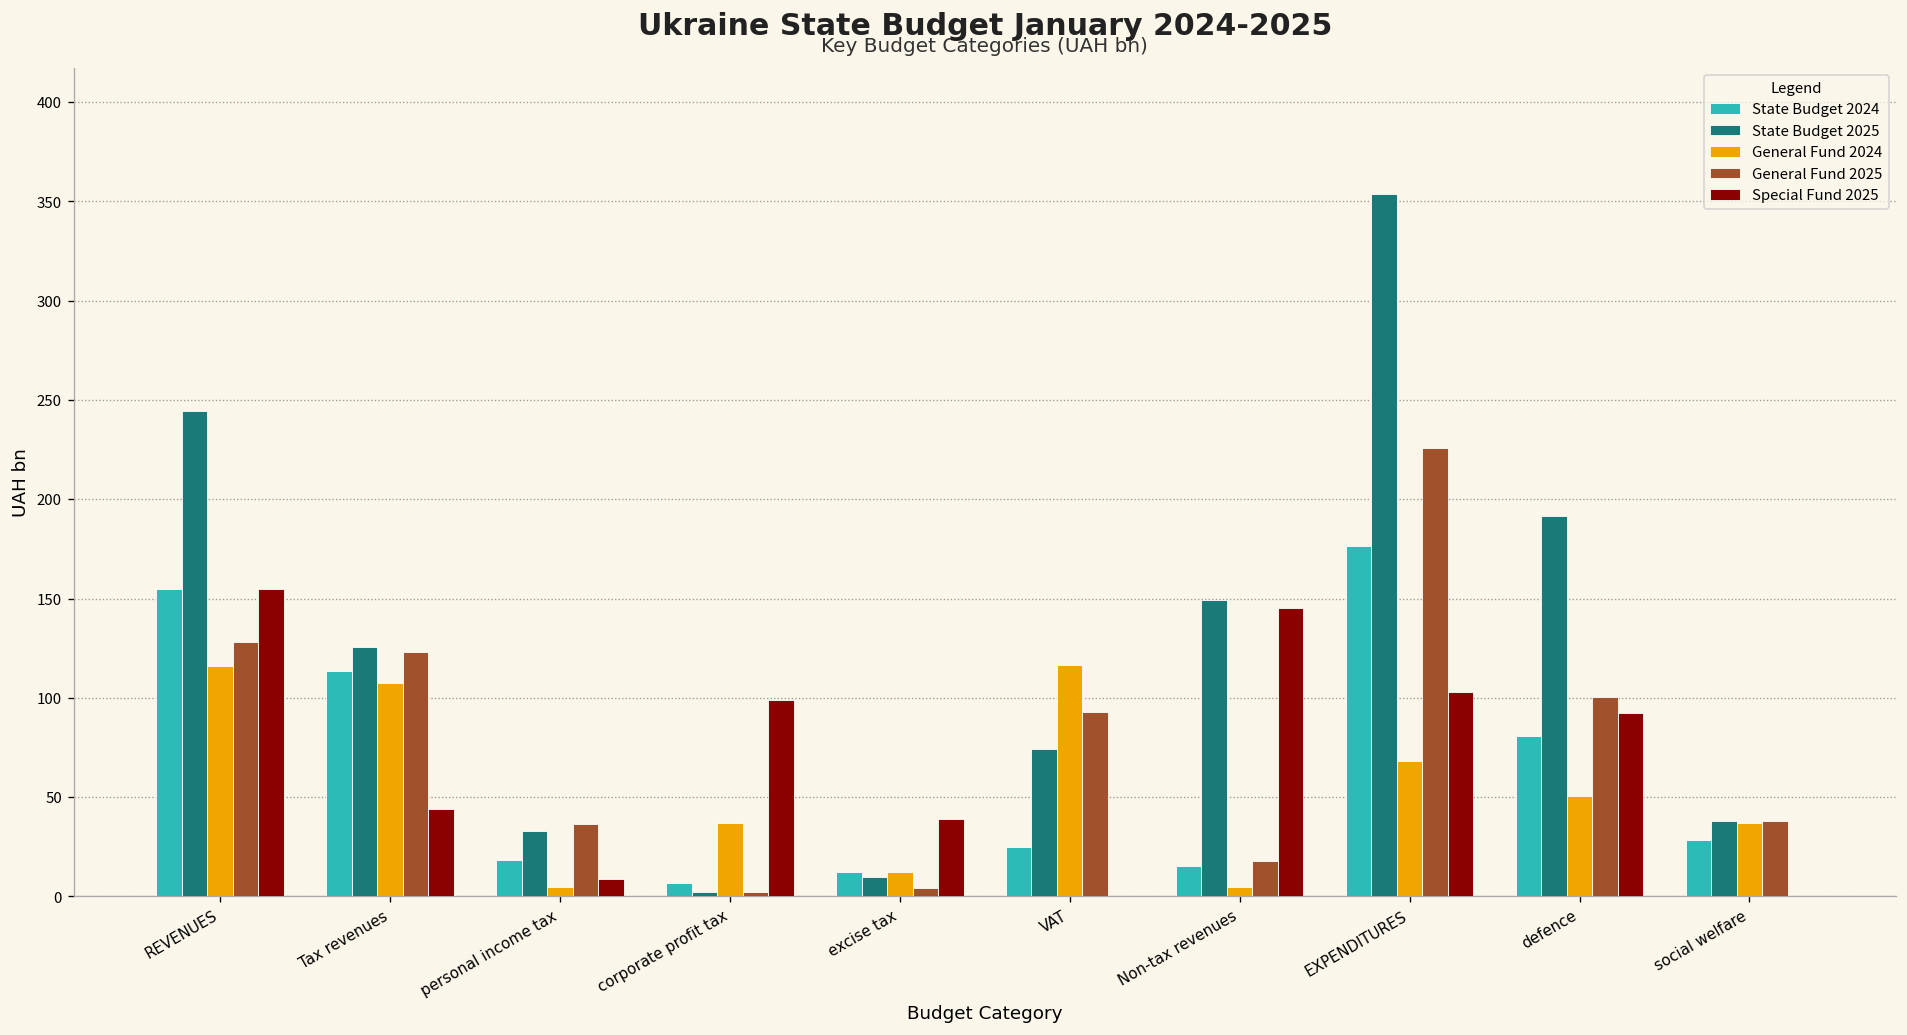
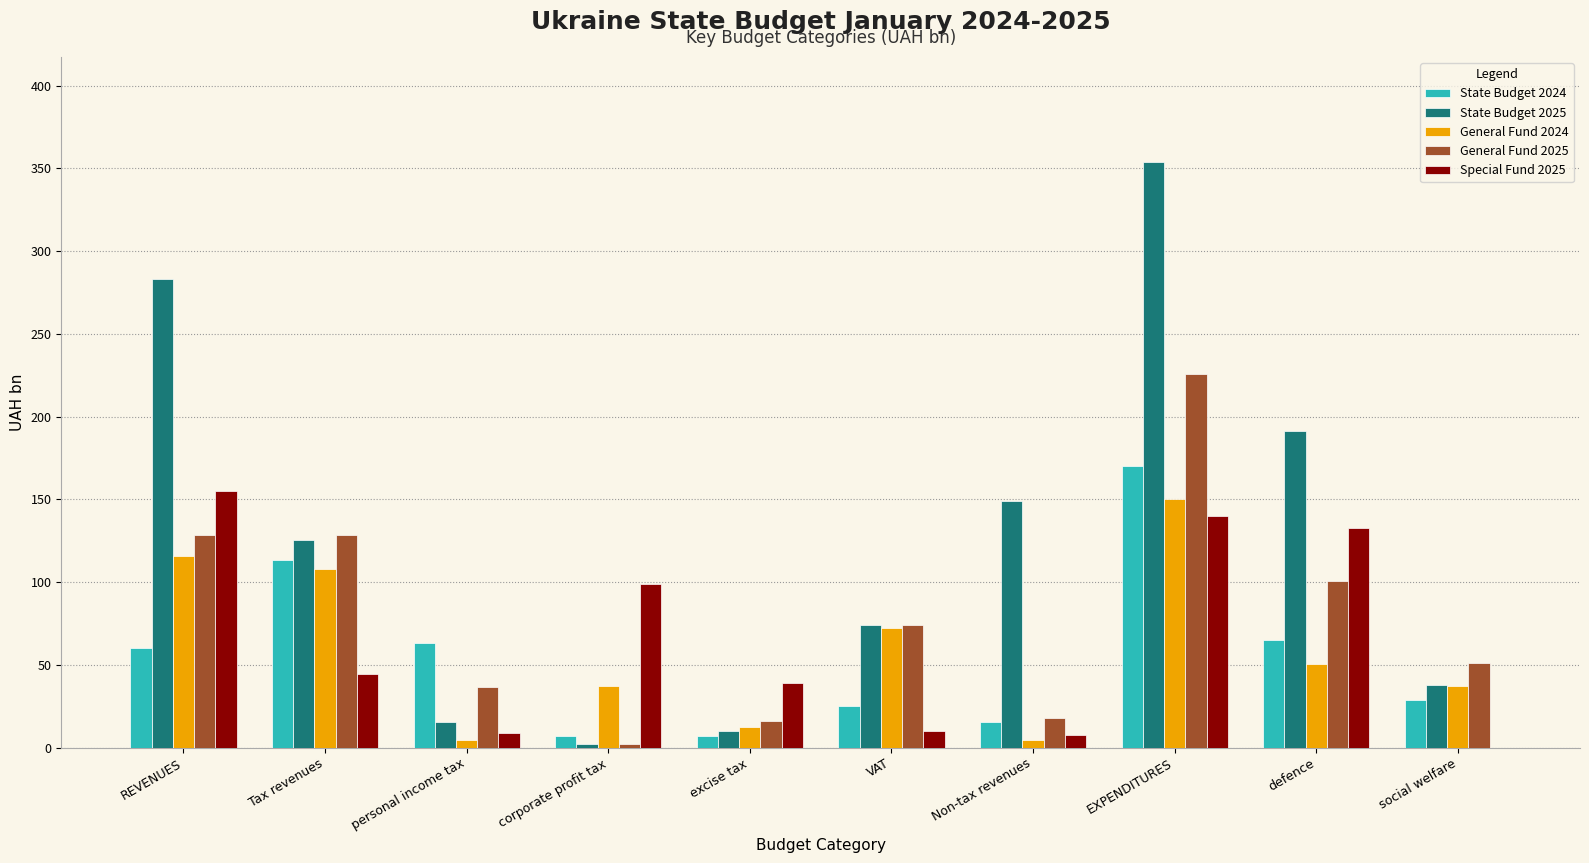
State Budget 2024, REVENUES: 155 -> 60
State Budget 2025, REVENUES: 244 -> 283
General Fund 2025, Tax revenues: 123 -> 129
State Budget 2024, personal income tax: 19 -> 63
State Budget 2025, personal income tax: 33 -> 16
State Budget 2024, excise tax: 12 -> 7
General Fund 2025, excise tax: 4 -> 16
General Fund 2024, VAT: 117 -> 72
General Fund 2025, VAT: 93 -> 74
Special Fund 2025, VAT: 0 -> 10
Special Fund 2025, Non-tax revenues: 145 -> 8
State Budget 2024, EXPENDITURES: 177 -> 170
General Fund 2024, EXPENDITURES: 68 -> 150
Special Fund 2025, EXPENDITURES: 103 -> 140
State Budget 2024, defence: 81 -> 65
Special Fund 2025, defence: 92 -> 133
General Fund 2025, social welfare: 38 -> 51
